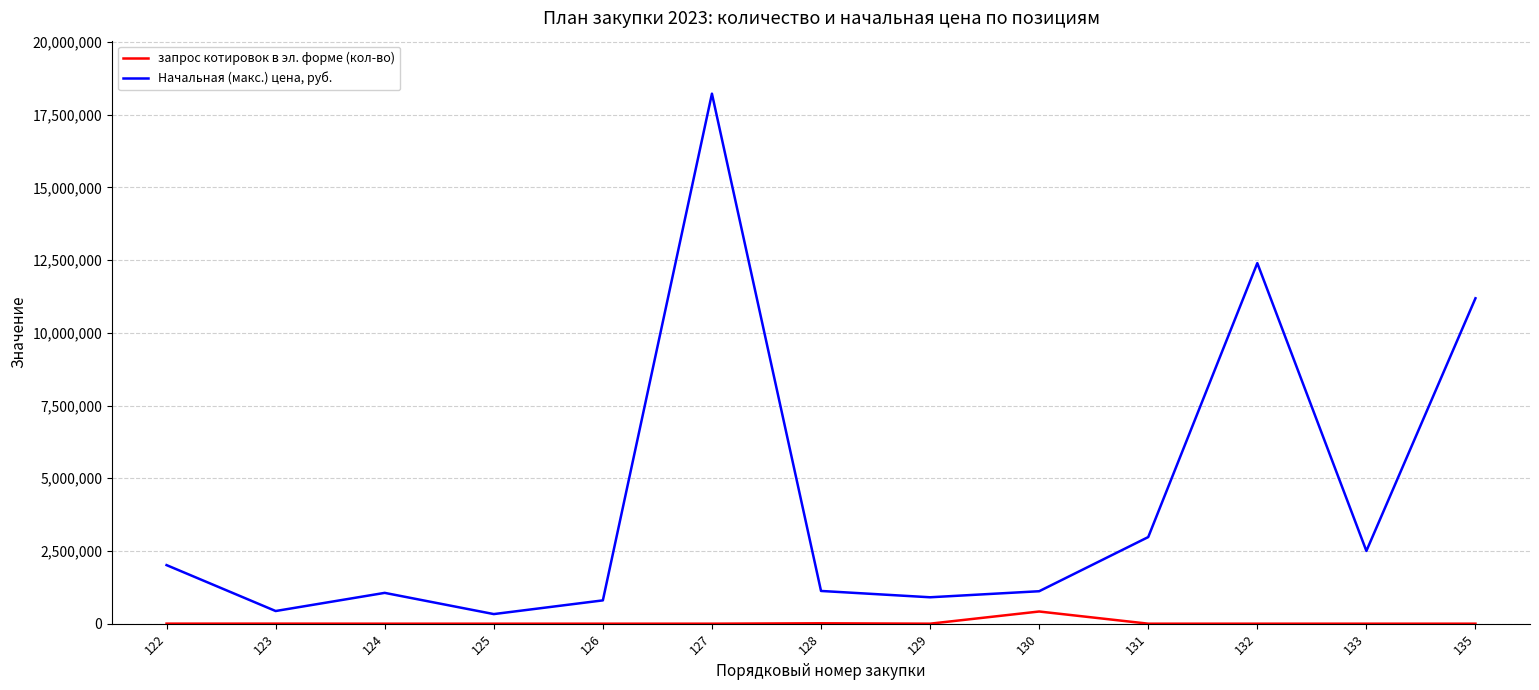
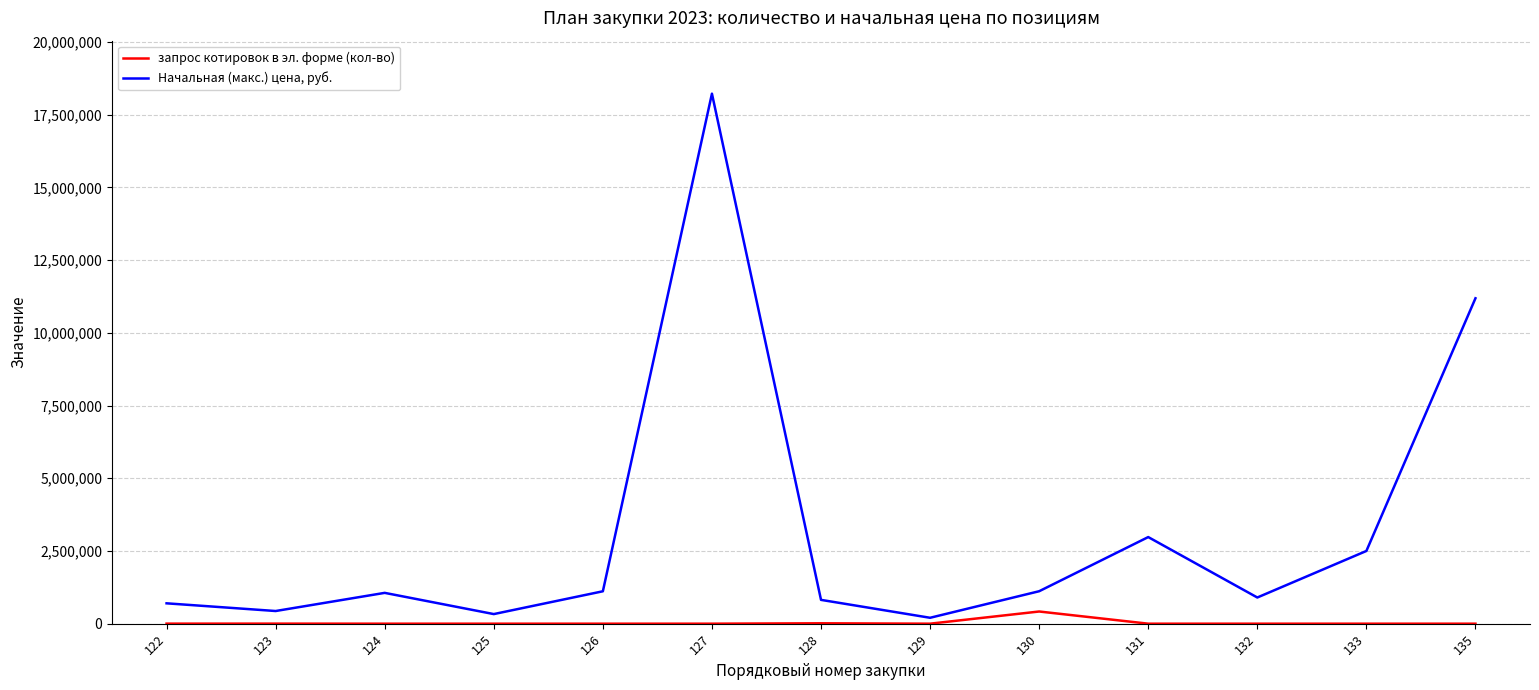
Начальная (макс.) цена, руб., 122: 2,000,000 -> 700,000
Начальная (макс.) цена, руб., 126: 800,000 -> 1,100,000
Начальная (макс.) цена, руб., 128: 1,100,000 -> 800,000
Начальная (макс.) цена, руб., 129: 900,000 -> 200,000
Начальная (макс.) цена, руб., 132: 12,400,000 -> 900,000
